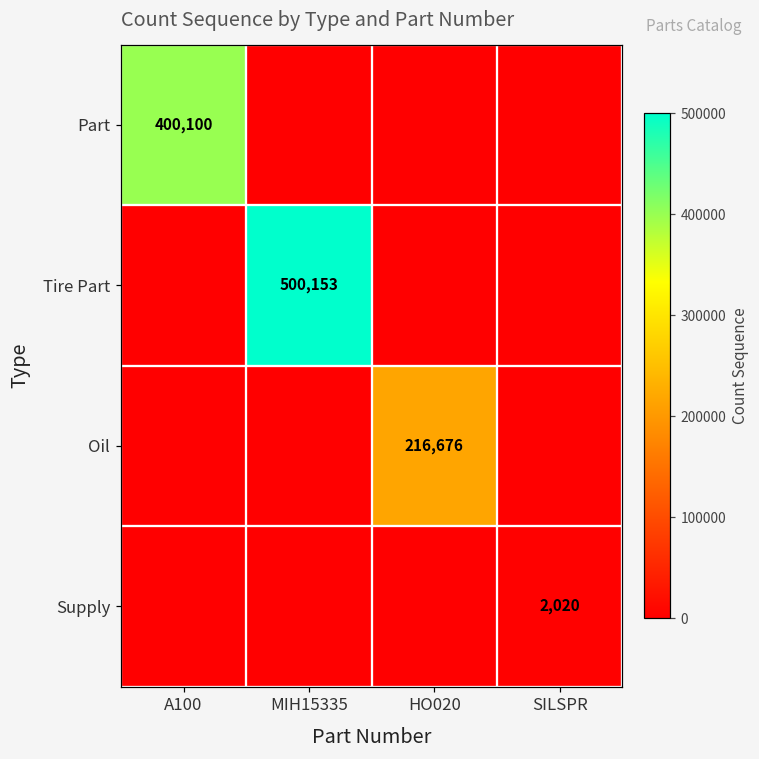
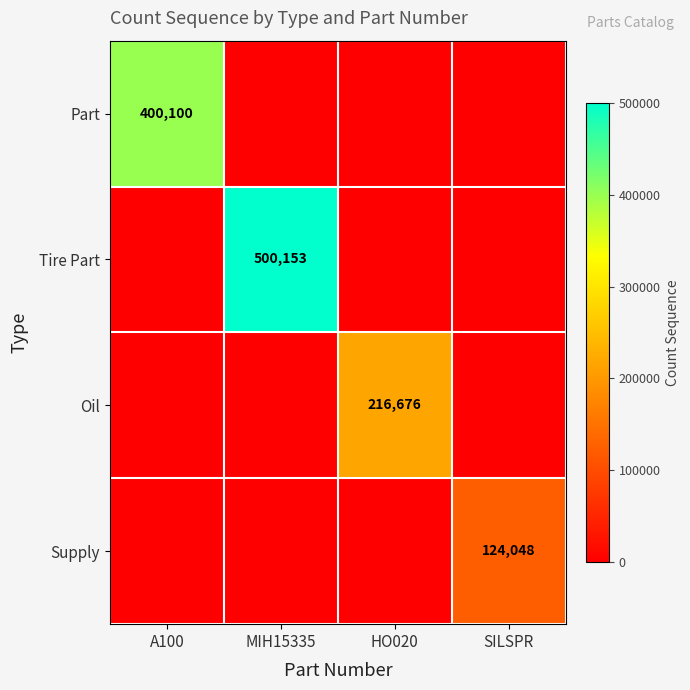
Supply, SILSPR: 2,020 -> 124,048
